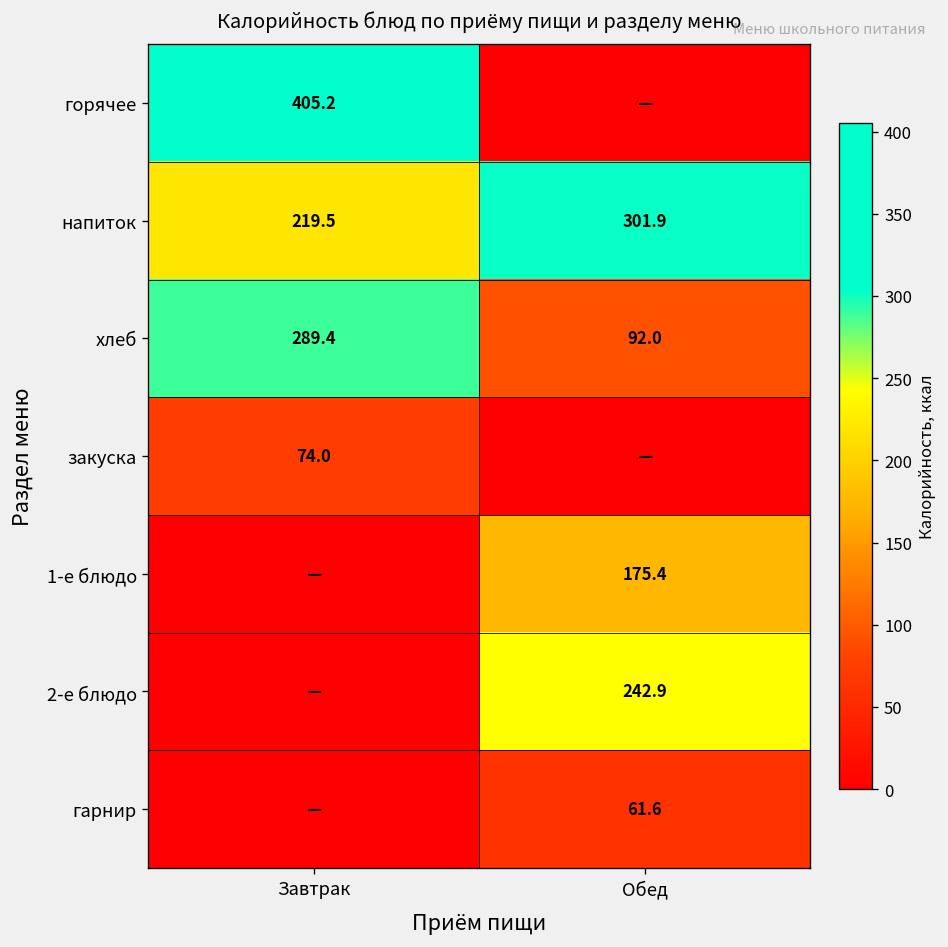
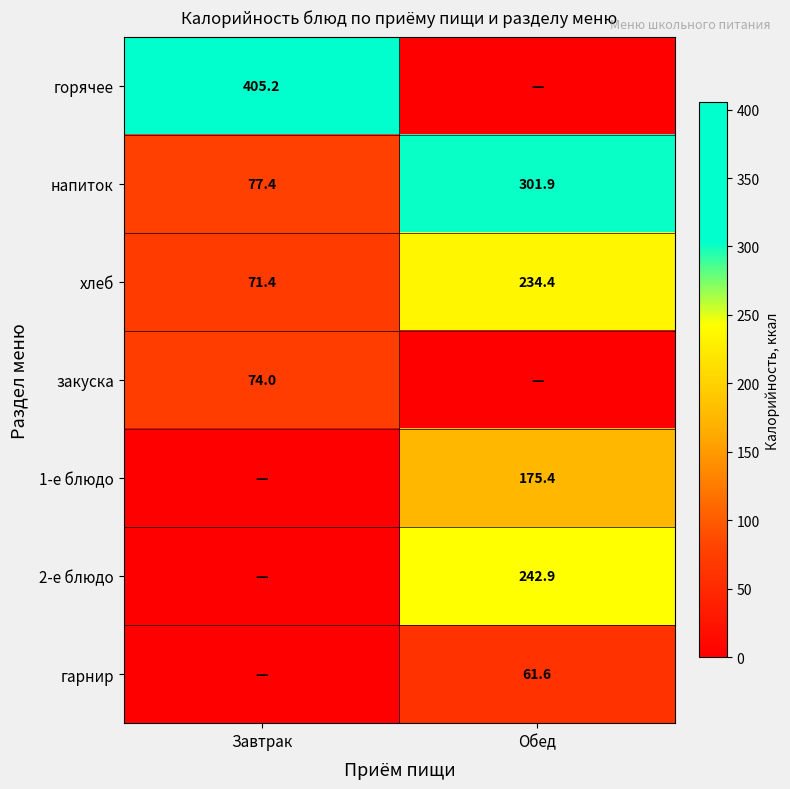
напиток, Завтрак: 219.5 -> 77.4
хлеб, Завтрак: 289.4 -> 71.4
хлеб, Обед: 92.0 -> 234.4
